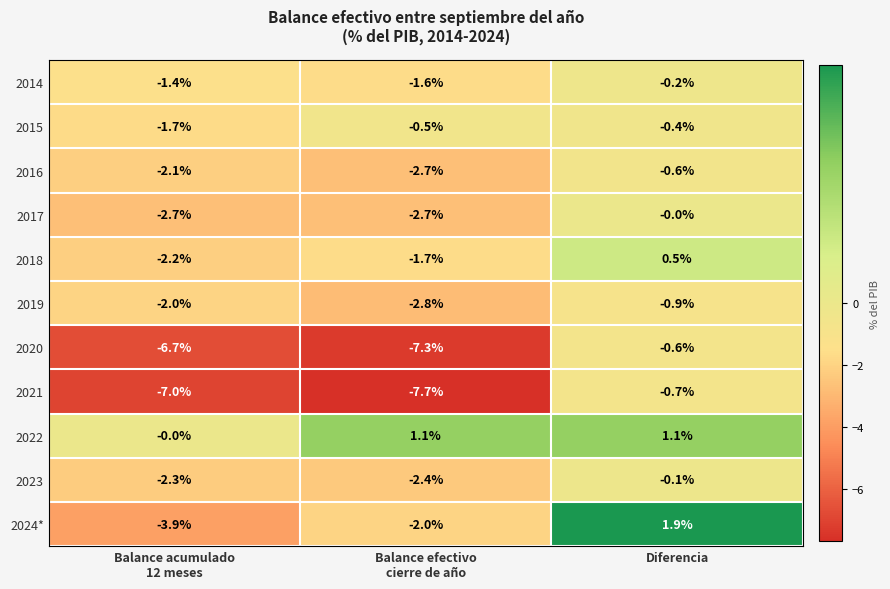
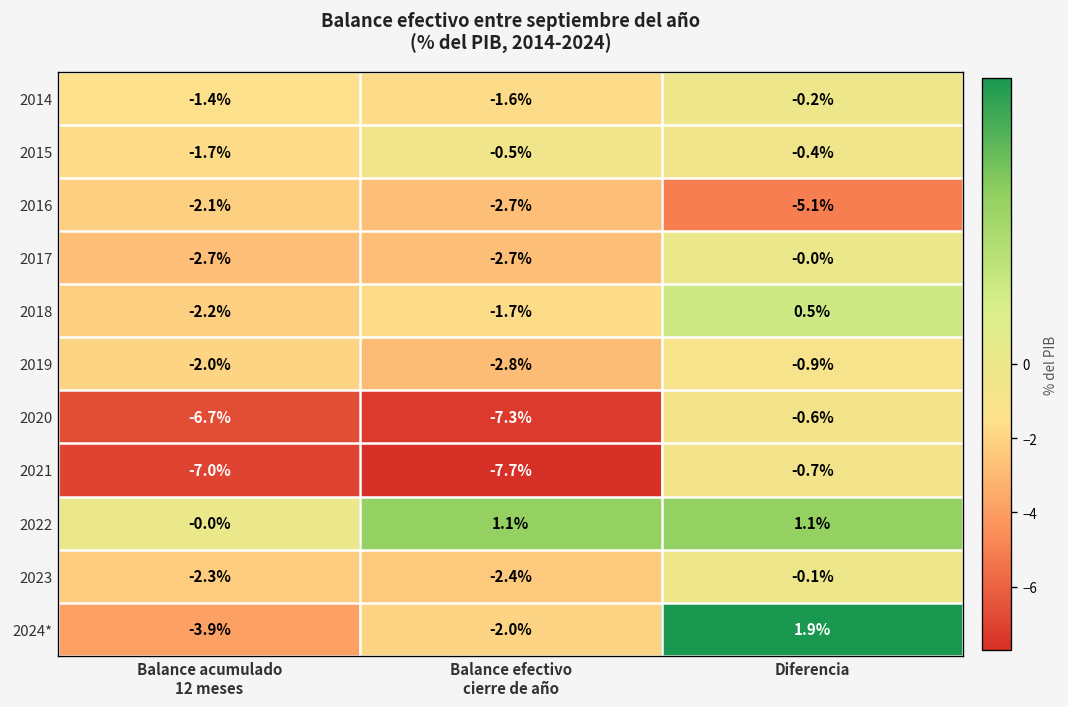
2016, Diferencia: -0.6% -> -5.1%
